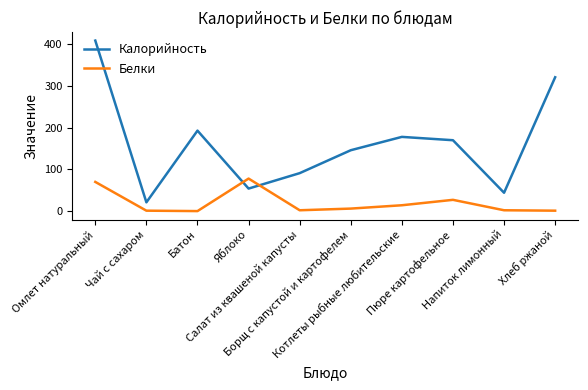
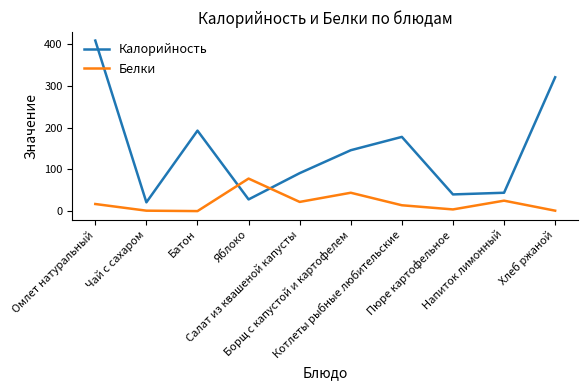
Белки, Омлет натуральный: 70 -> 20
Калорийность, Яблоко: 50 -> 30
Белки, Салат из квашеной капусты: 0 -> 20
Белки, Борщ с капустой и картофелем: 10 -> 40
Калорийность, Пюре картофельное: 170 -> 40
Белки, Пюре картофельное: 30 -> 0
Белки, Напиток лимонный: 0 -> 30
